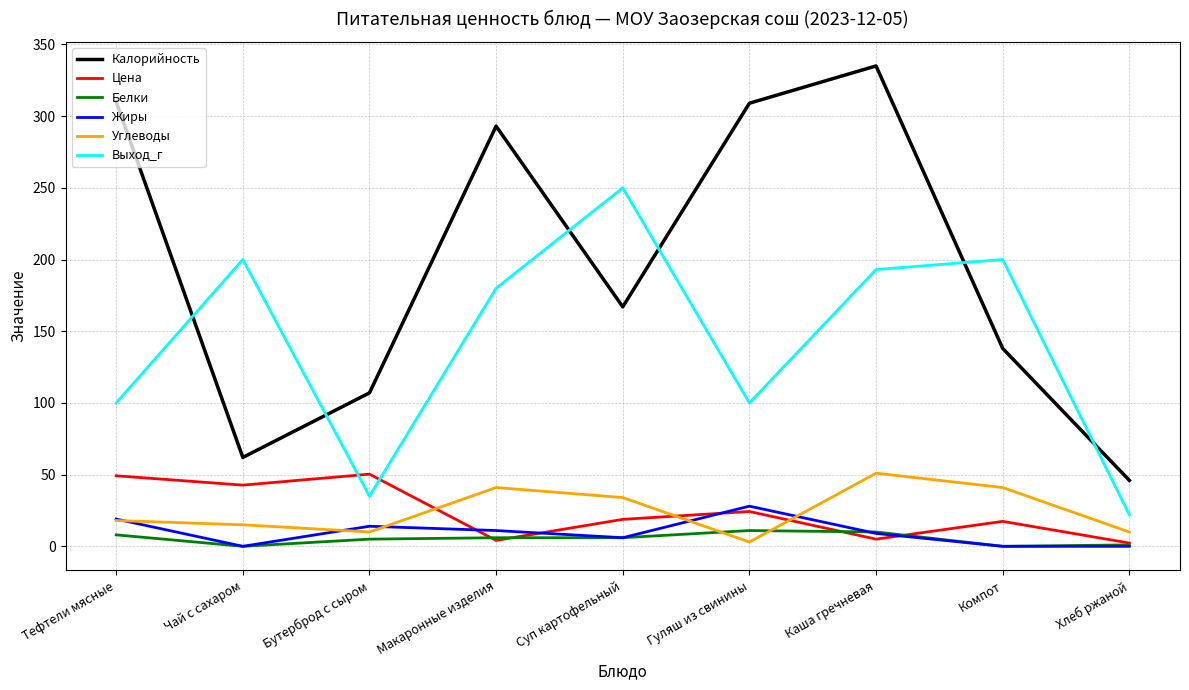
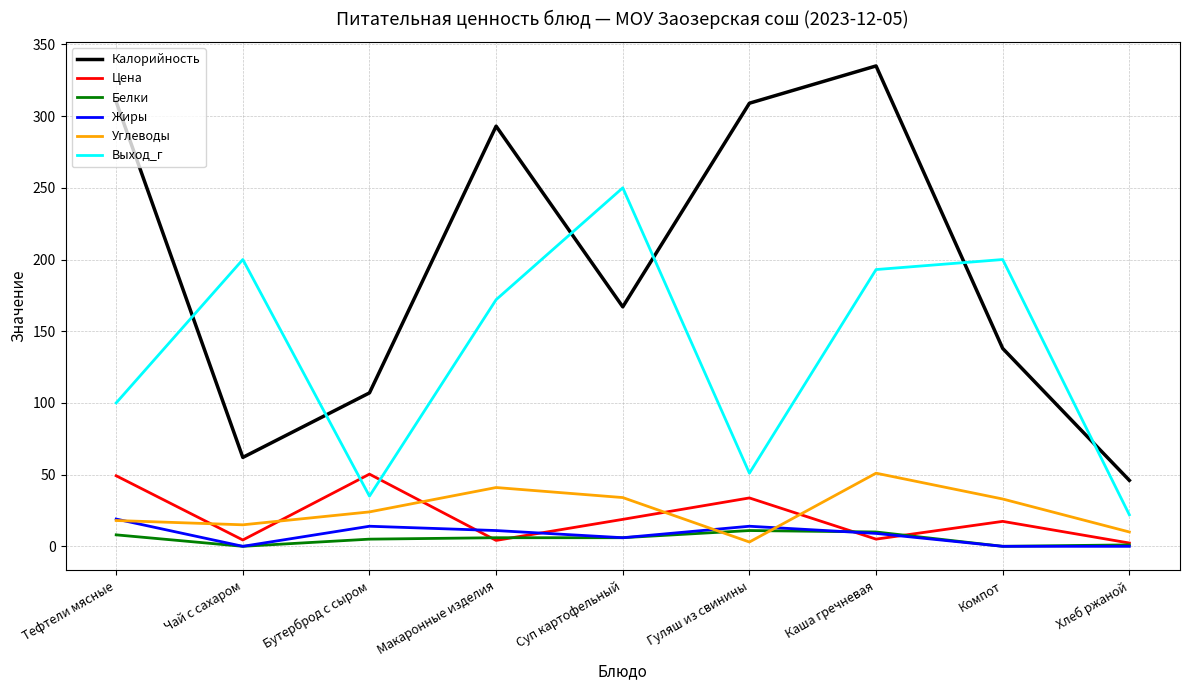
Цена, Чай с сахаром: 43 -> 4
Углеводы, Бутерброд с сыром: 10 -> 24
Выход_г, Макаронные изделия: 180 -> 172
Цена, Гуляш из свинины: 24 -> 34
Жиры, Гуляш из свинины: 28 -> 14
Выход_г, Гуляш из свинины: 100 -> 51
Углеводы, Компот: 41 -> 33
